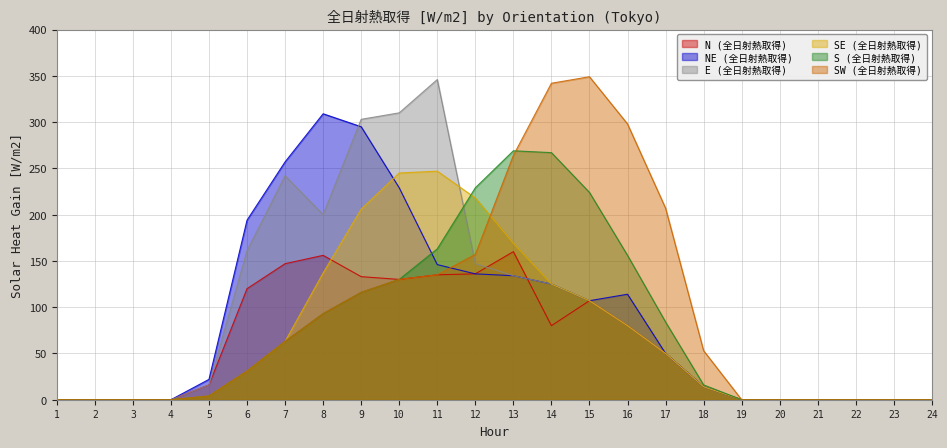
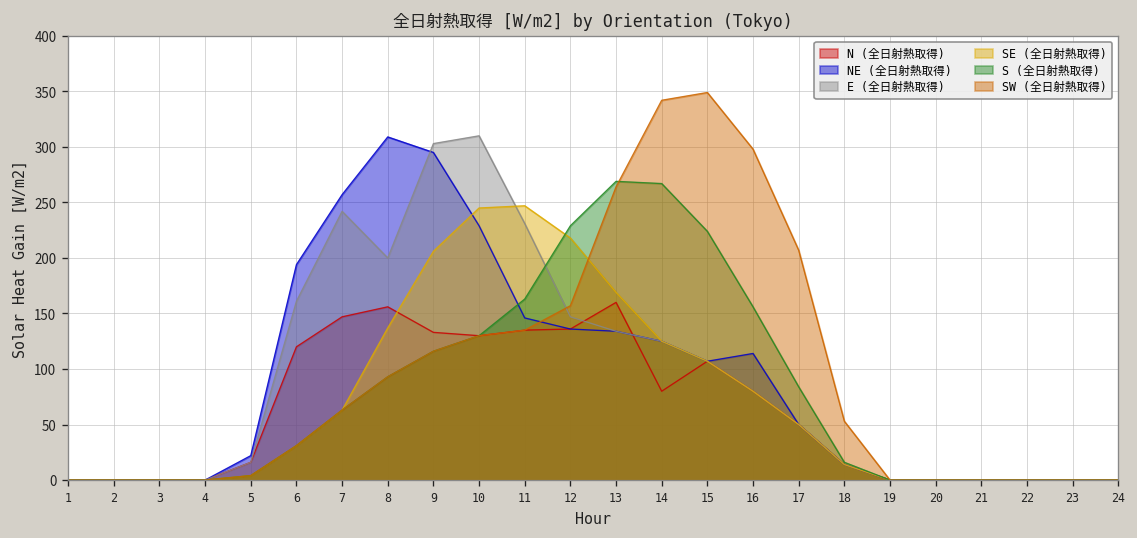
E (全日射熱取得), 11: 350 -> 230
